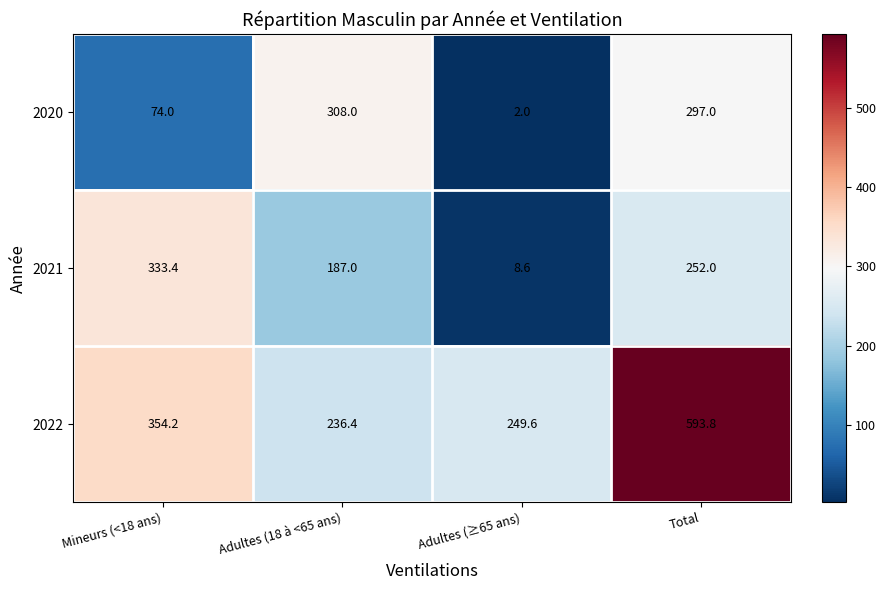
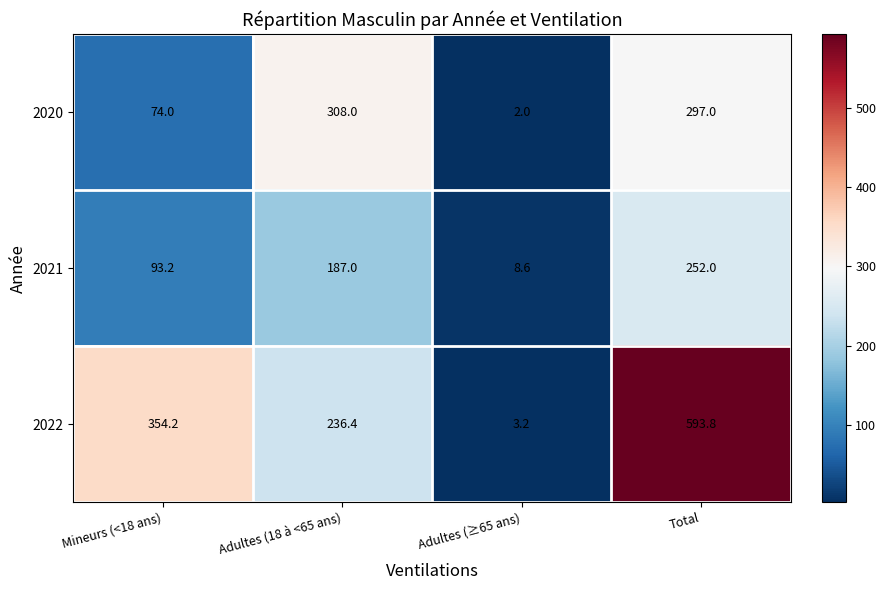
2021, Mineurs (<18 ans): 333.4 -> 93.2
2022, Adultes (≥65 ans): 249.6 -> 3.2
